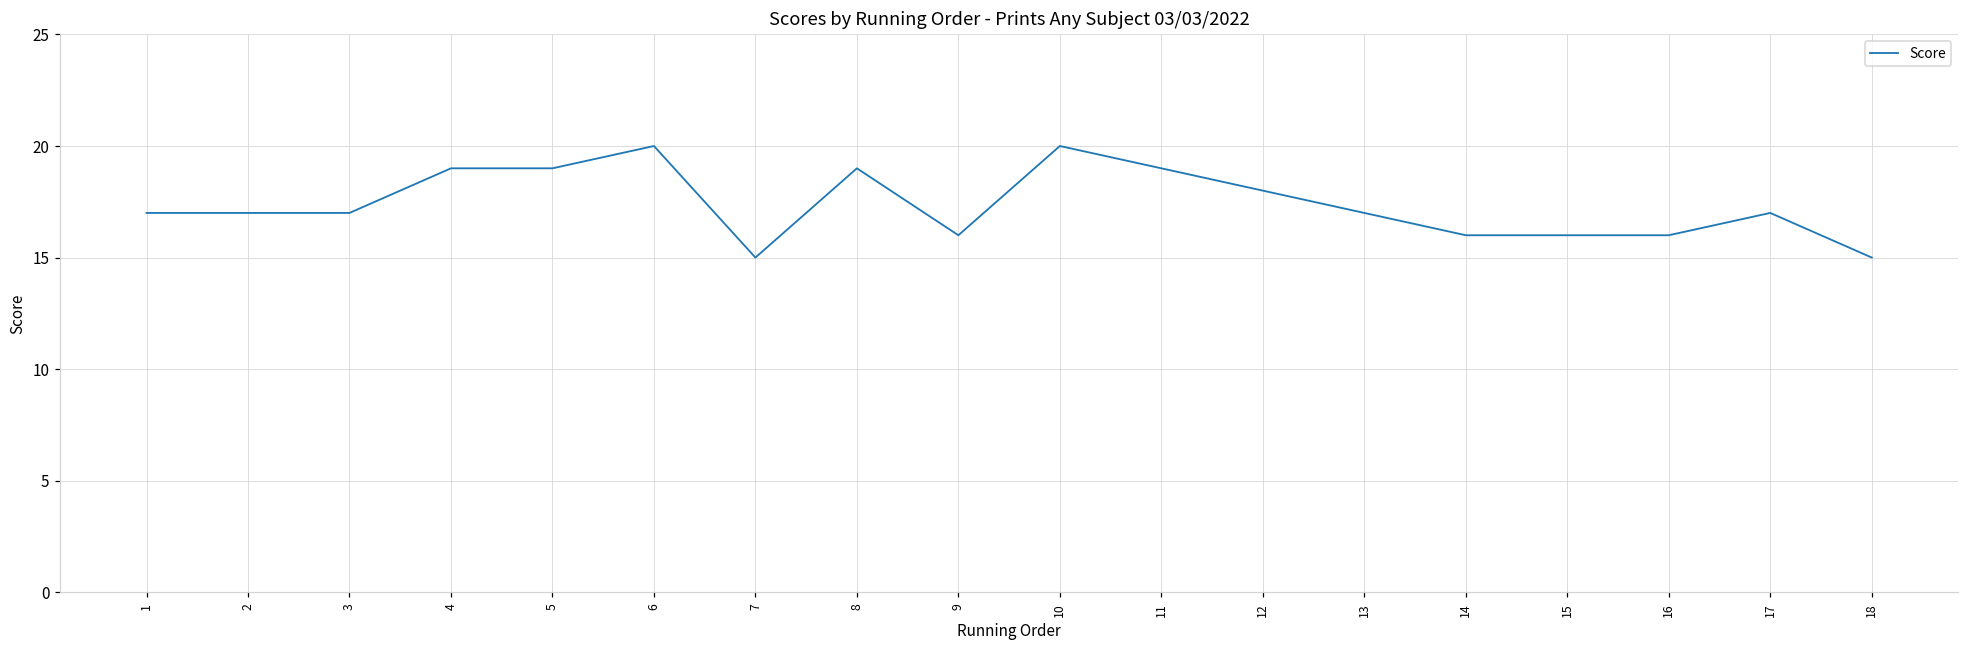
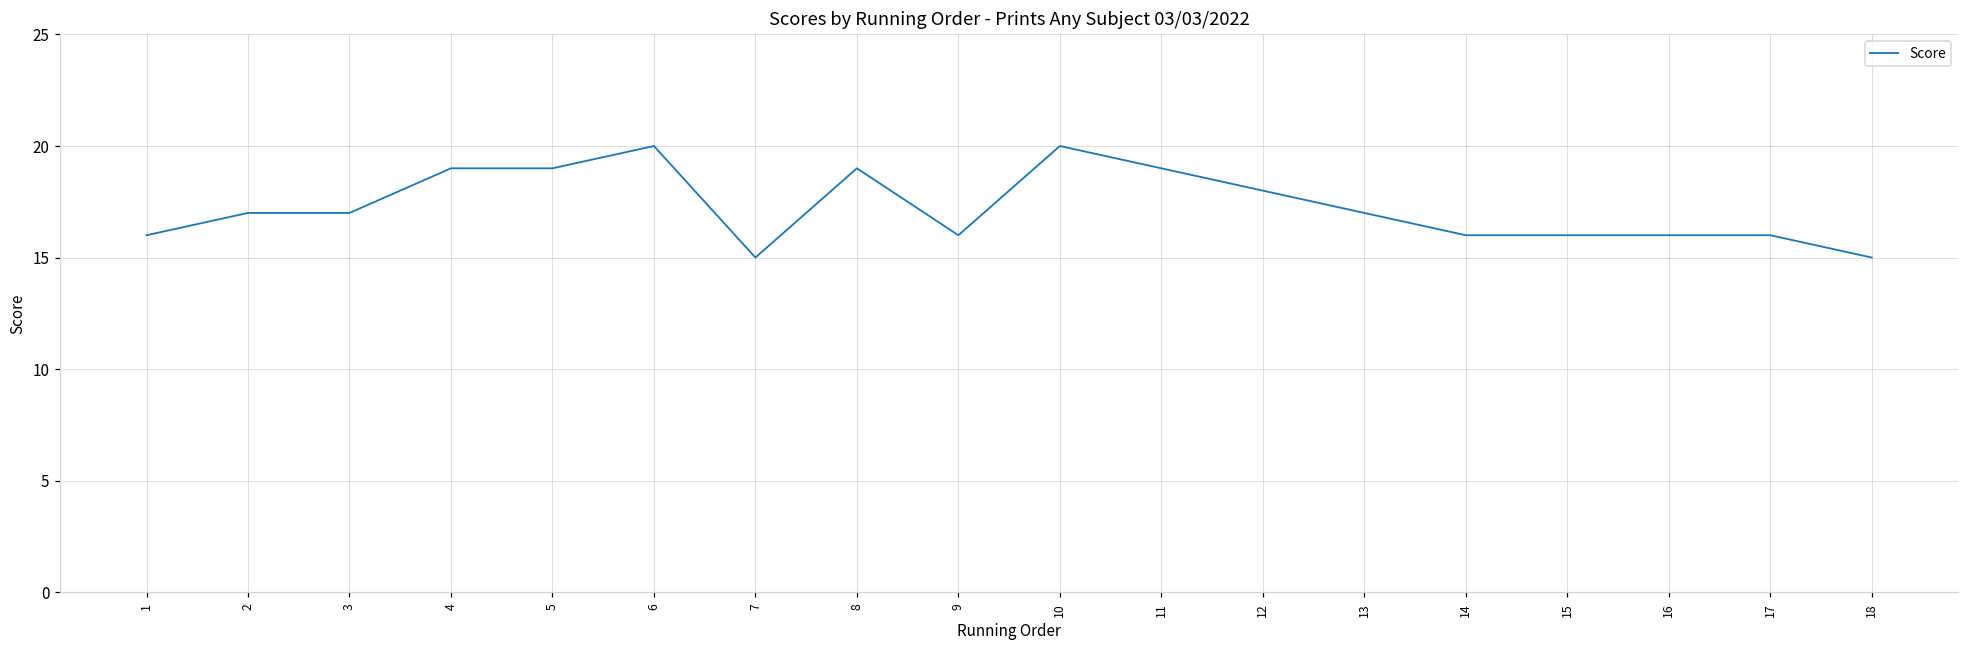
1: 17 -> 16
17: 17 -> 16
